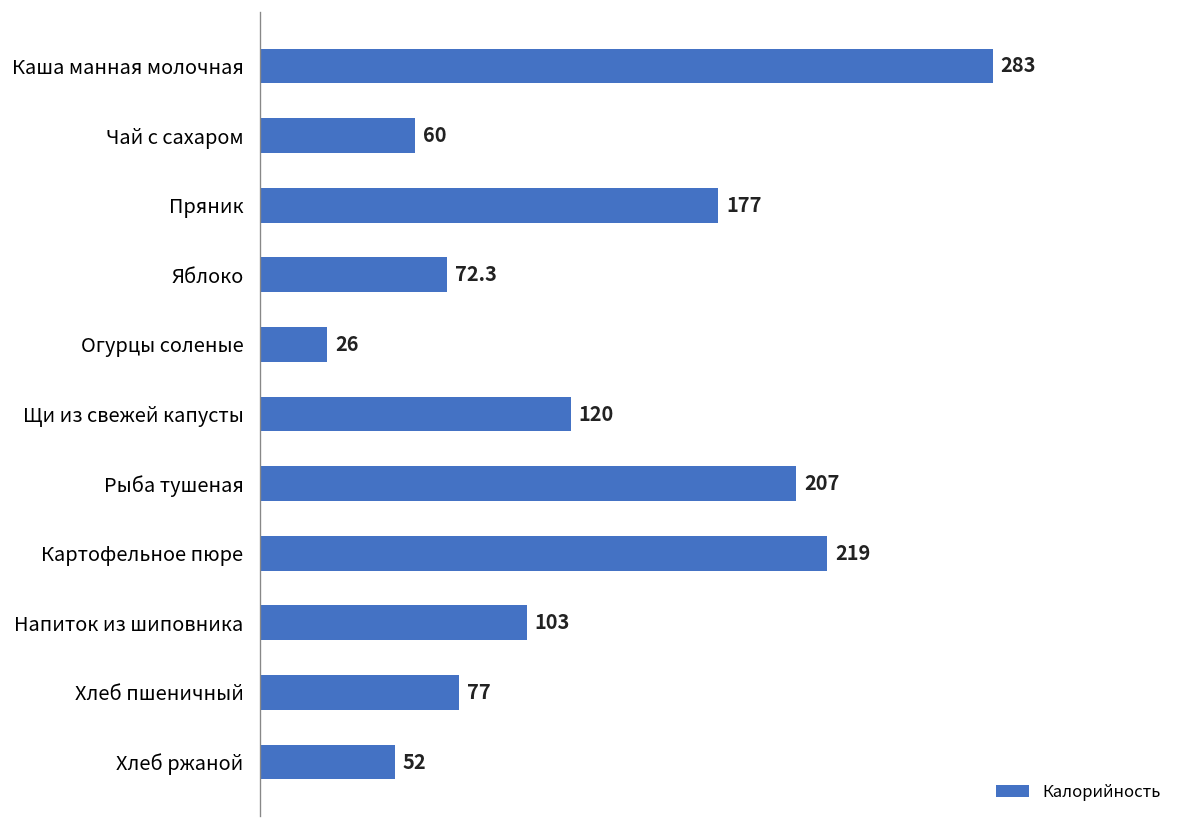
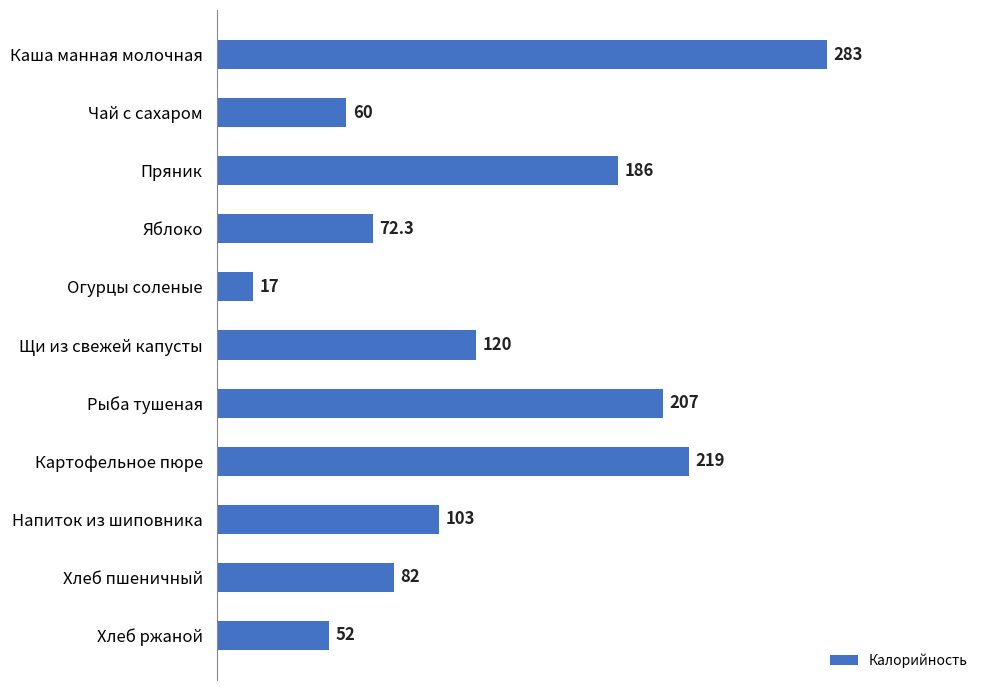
Пряник: 177 -> 186
Огурцы соленые: 26 -> 17
Хлеб пшеничный: 77 -> 82
